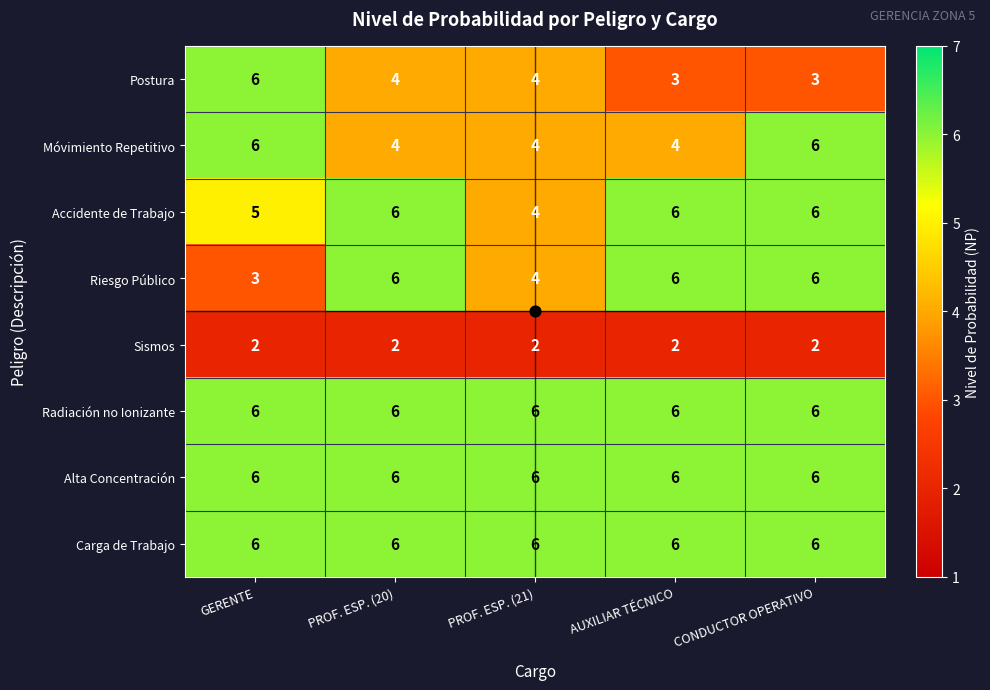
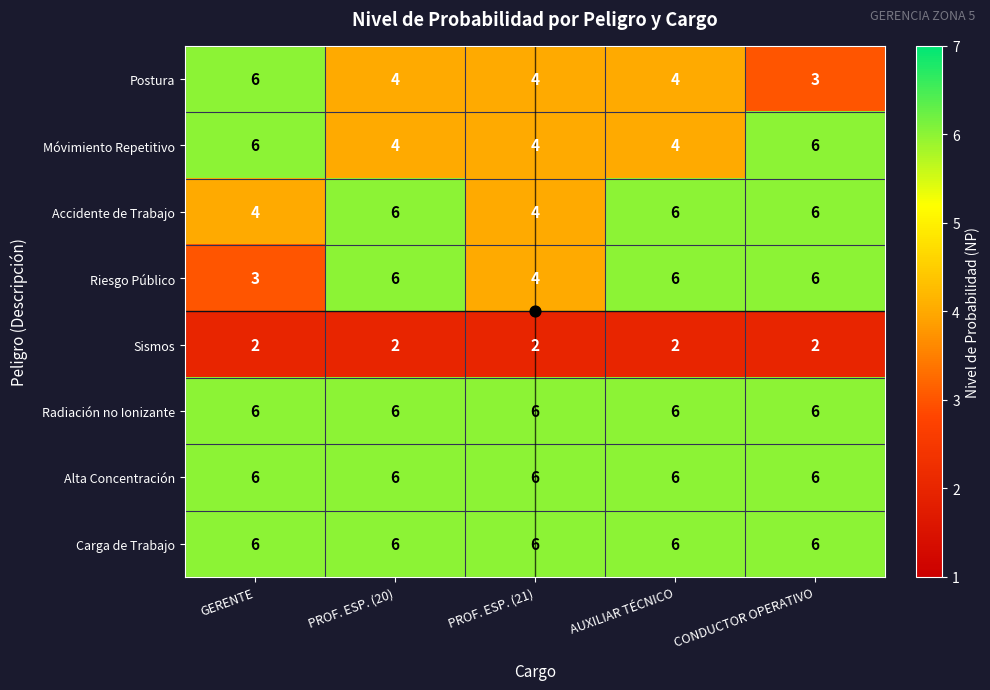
Postura, AUXILIAR TÉCNICO: 3 -> 4
Accidente de Trabajo, GERENTE: 5 -> 4
